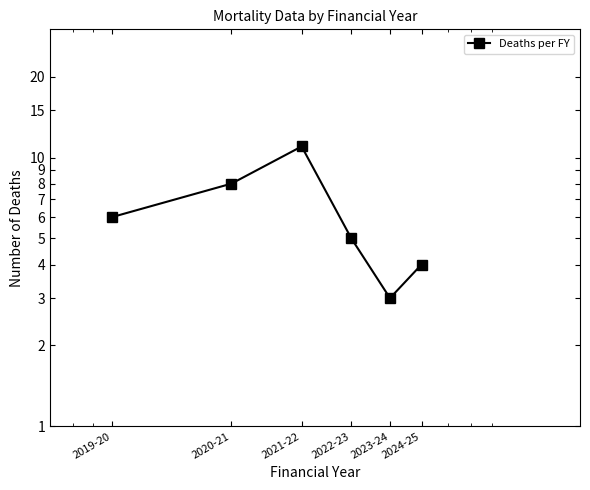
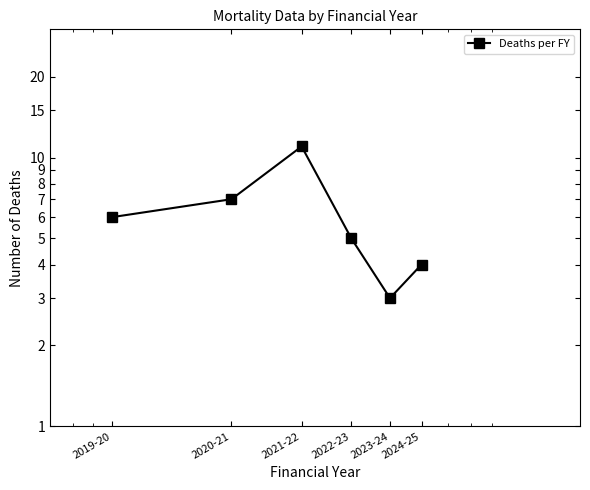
2020-21: 8 -> 7
